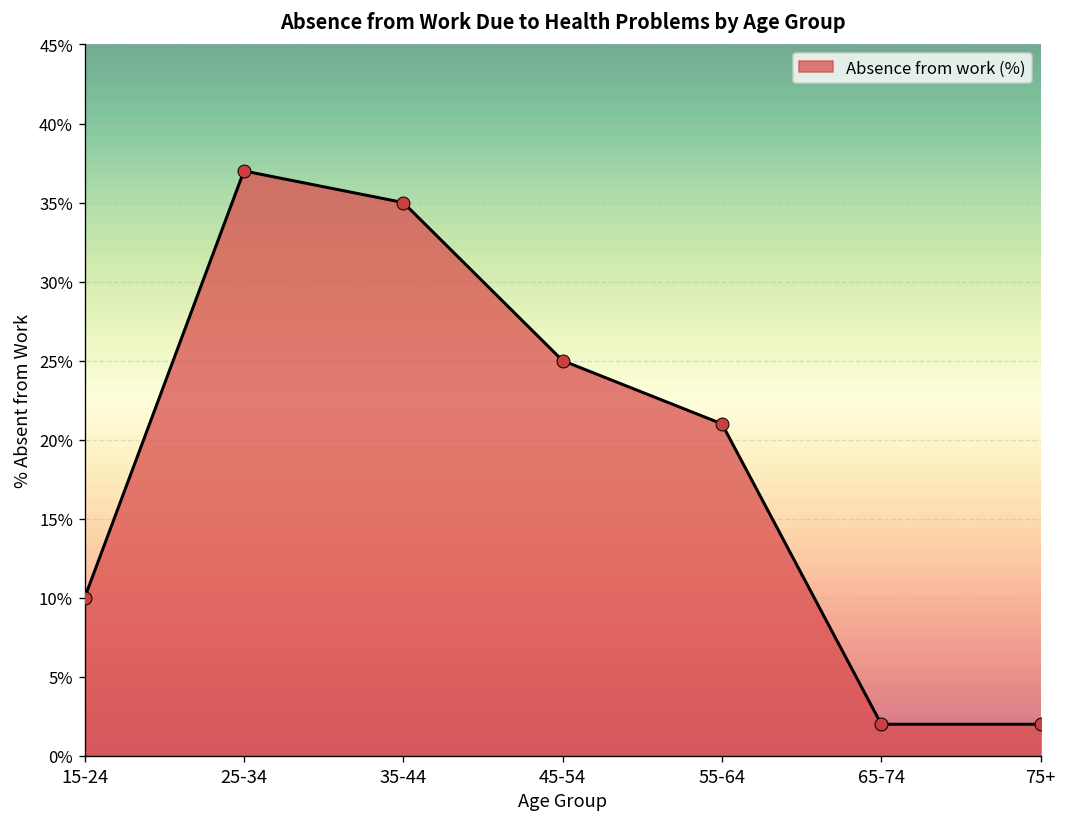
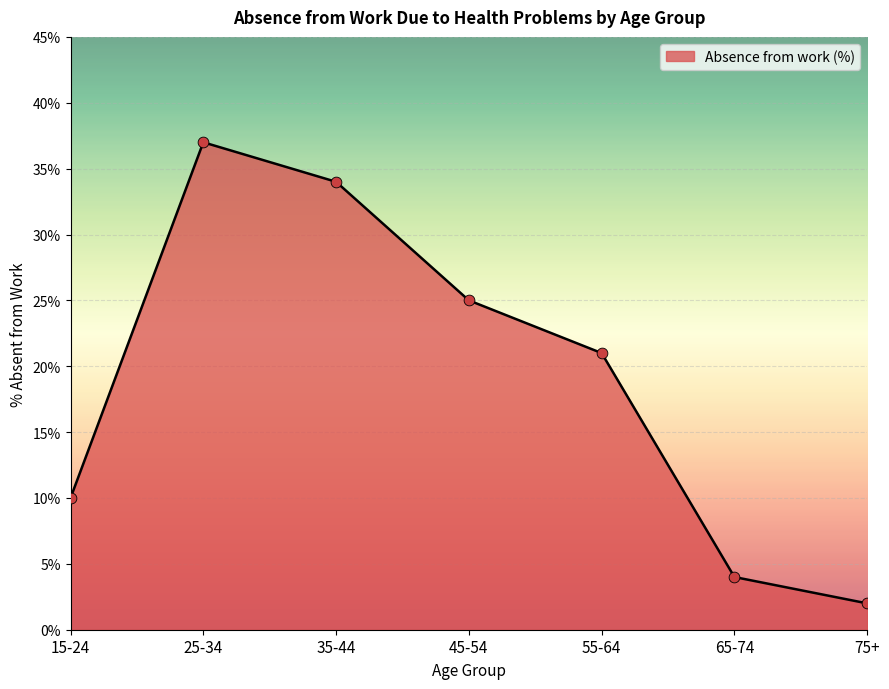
35-44: 35% -> 34%
65-74: 2% -> 4%
